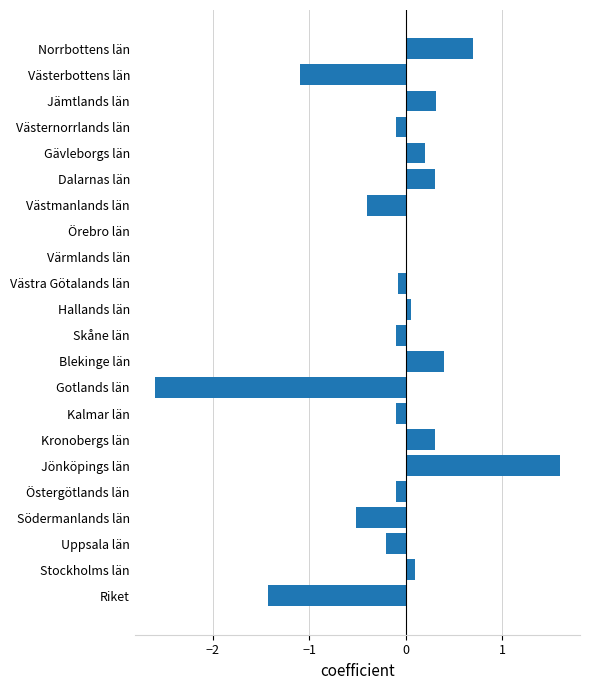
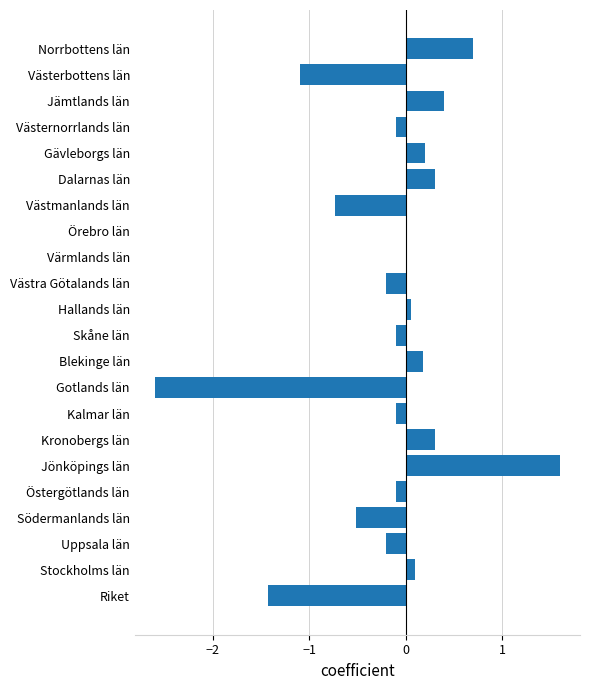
Jämtlands län: 0.3 -> 0.4
Västmanlands län: -0.4 -> -0.7
Västra Götalands län: -0.1 -> -0.2
Blekinge län: 0.4 -> 0.2
